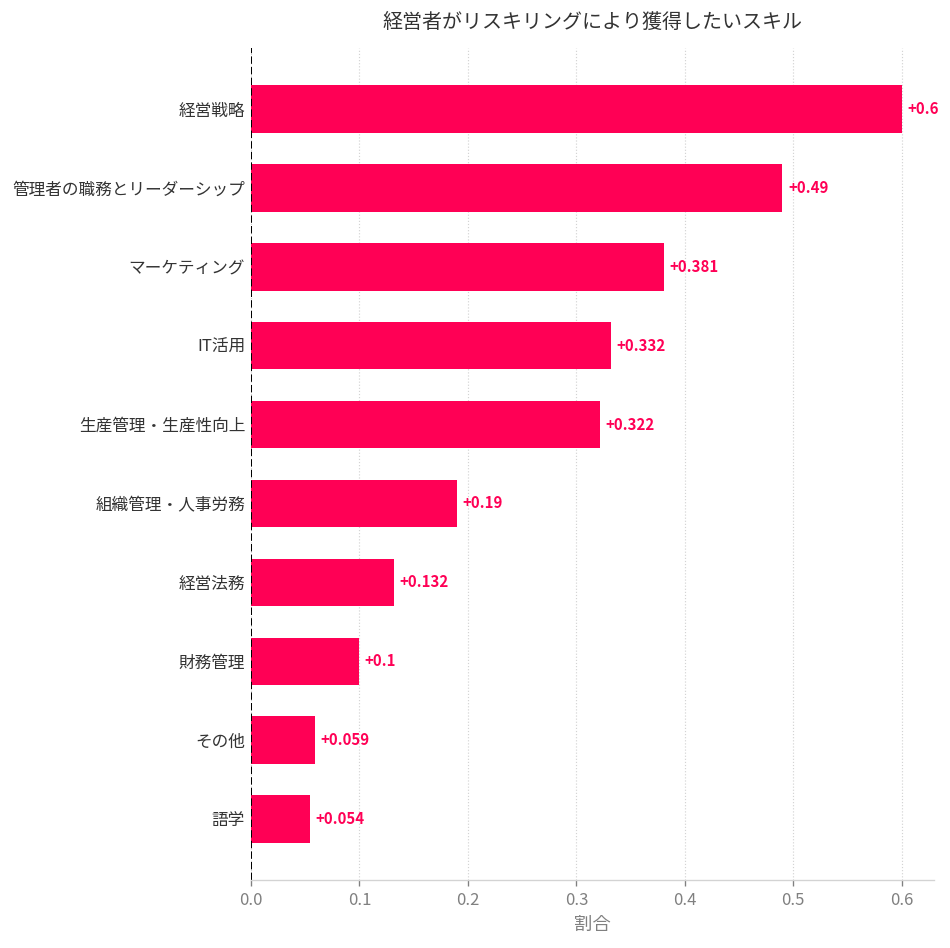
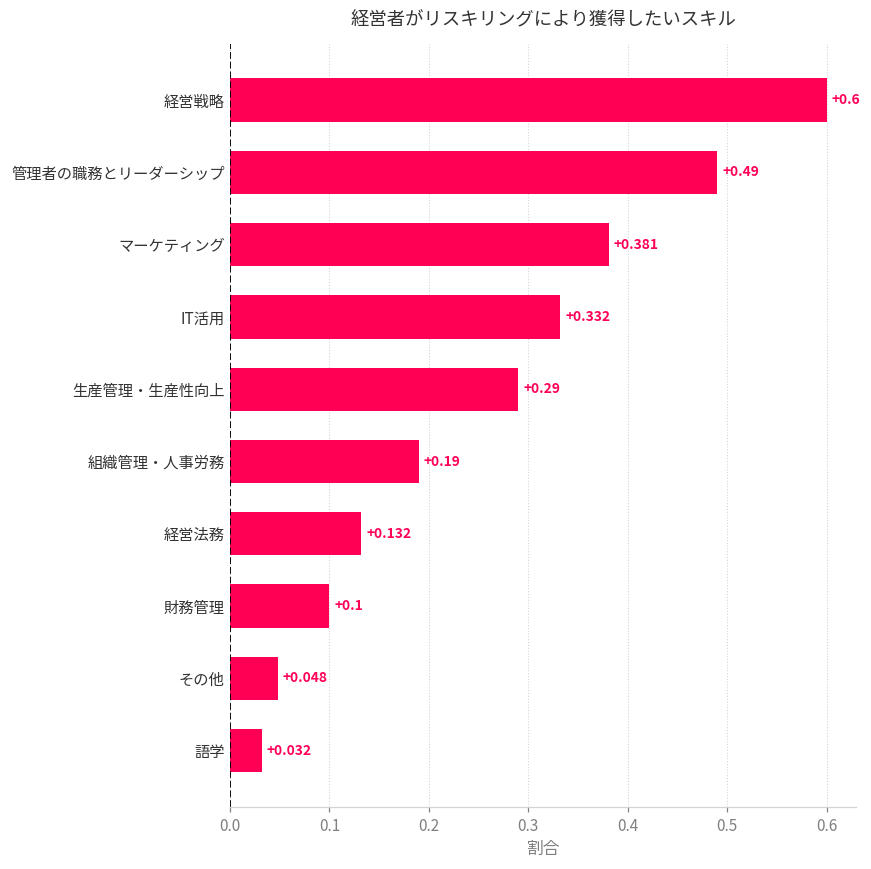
生産管理・生産性向上: +0.322 -> +0.29
その他: +0.059 -> +0.048
語学: +0.054 -> +0.032
